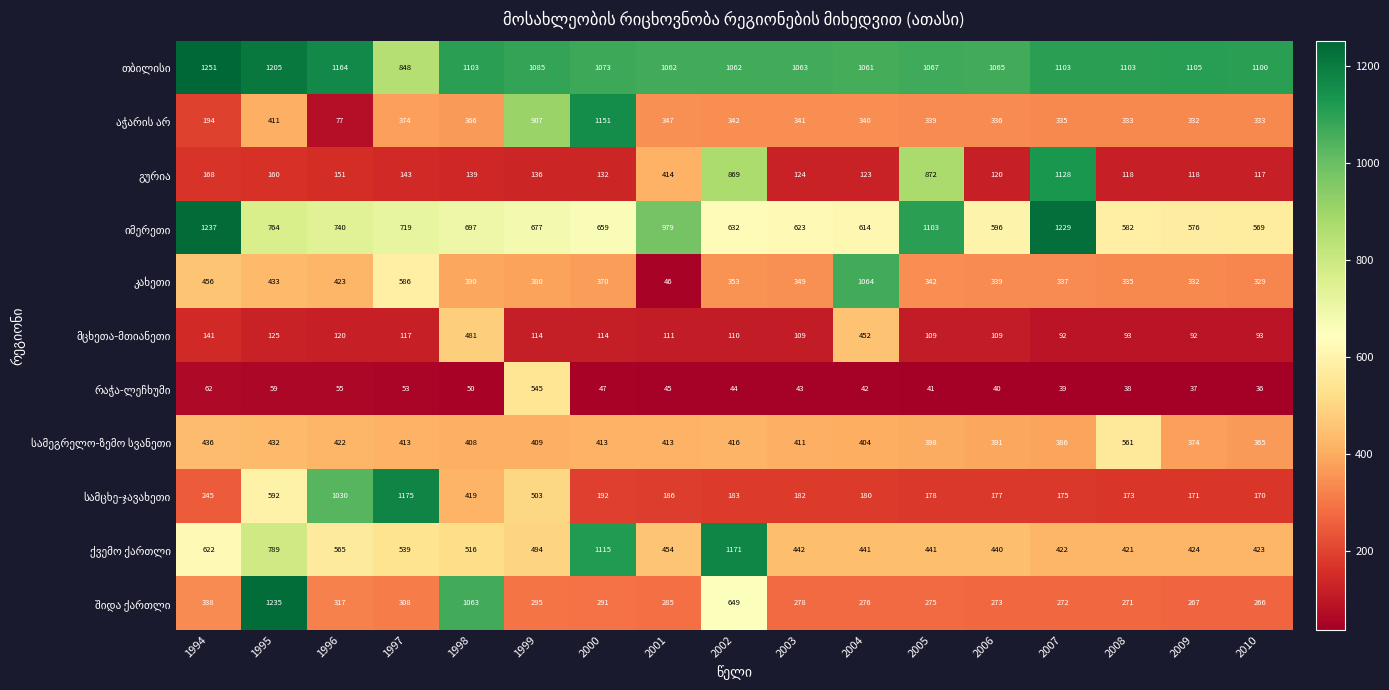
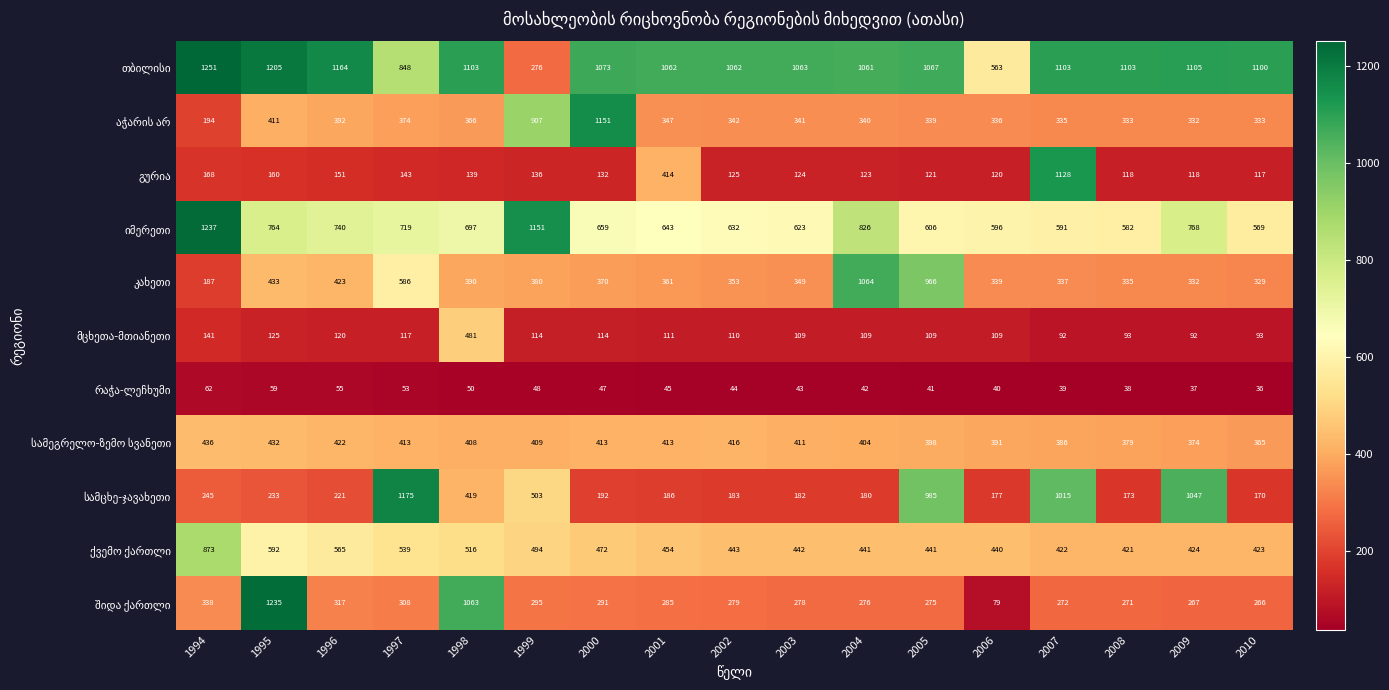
თბილისი, 1999: 1085 -> 276
თბილისი, 2006: 1065 -> 563
აჭარის არ, 1996: 77 -> 392
გურია, 2002: 869 -> 125
გურია, 2005: 872 -> 121
იმერეთი, 1999: 677 -> 1151
იმერეთი, 2001: 979 -> 643
იმერეთი, 2004: 614 -> 826
იმერეთი, 2005: 1103 -> 606
იმერეთი, 2007: 1229 -> 591
იმერეთი, 2009: 576 -> 768
კახეთი, 1994: 456 -> 187
კახეთი, 2001: 46 -> 361
კახეთი, 2005: 342 -> 966
მცხეთა-მთიანეთი, 2004: 452 -> 109
რაჭა-ლეჩხუმი, 1999: 545 -> 48
სამეგრელო-ზემო სვანეთი, 2008: 561 -> 379
სამცხე-ჯავახეთი, 1995: 592 -> 233
სამცხე-ჯავახეთი, 1996: 1030 -> 221
სამცხე-ჯავახეთი, 2005: 178 -> 985
სამცხე-ჯავახეთი, 2007: 175 -> 1015
სამცხე-ჯავახეთი, 2009: 171 -> 1047
ქვემო ქართლი, 1994: 622 -> 873
ქვემო ქართლი, 1995: 789 -> 592
ქვემო ქართლი, 2000: 1115 -> 472
ქვემო ქართლი, 2002: 1171 -> 443
შიდა ქართლი, 2002: 649 -> 279
შიდა ქართლი, 2006: 273 -> 79
